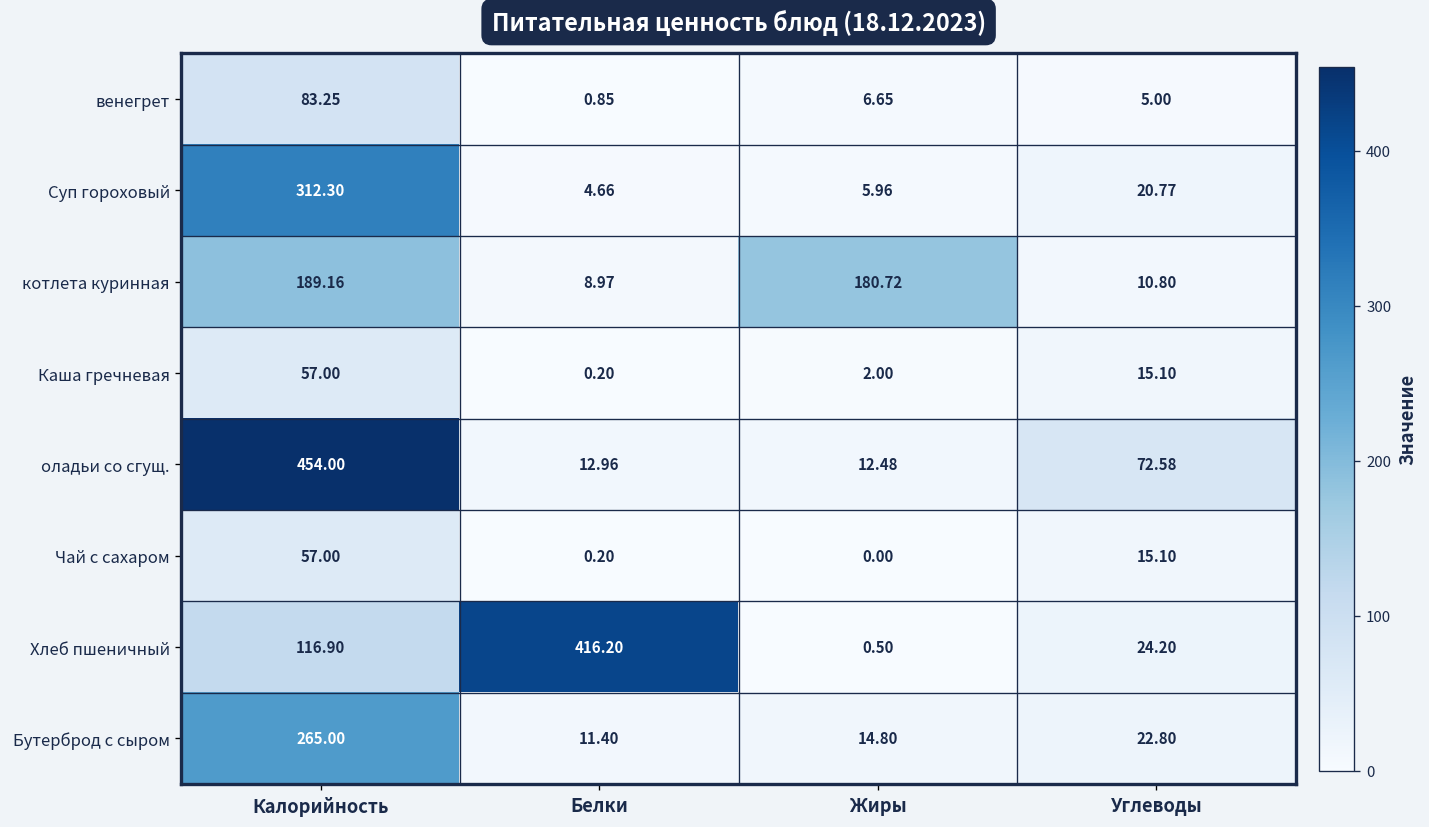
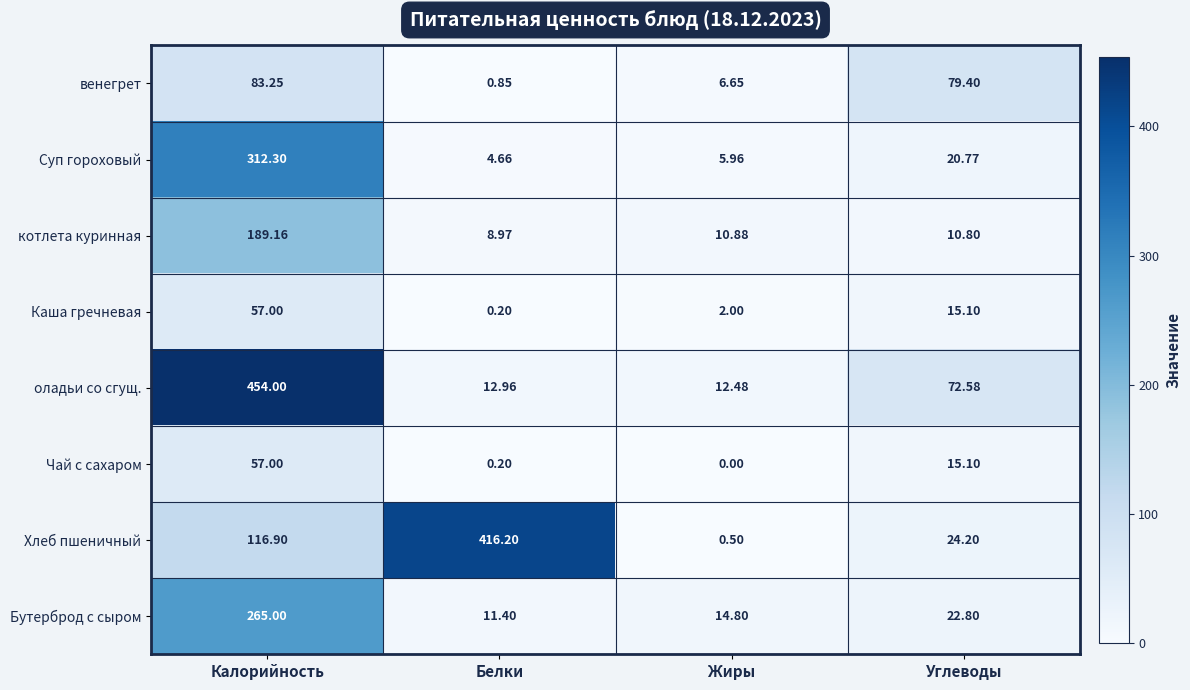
венегрет, Углеводы: 5.00 -> 79.40
котлета куринная, Жиры: 180.72 -> 10.88
